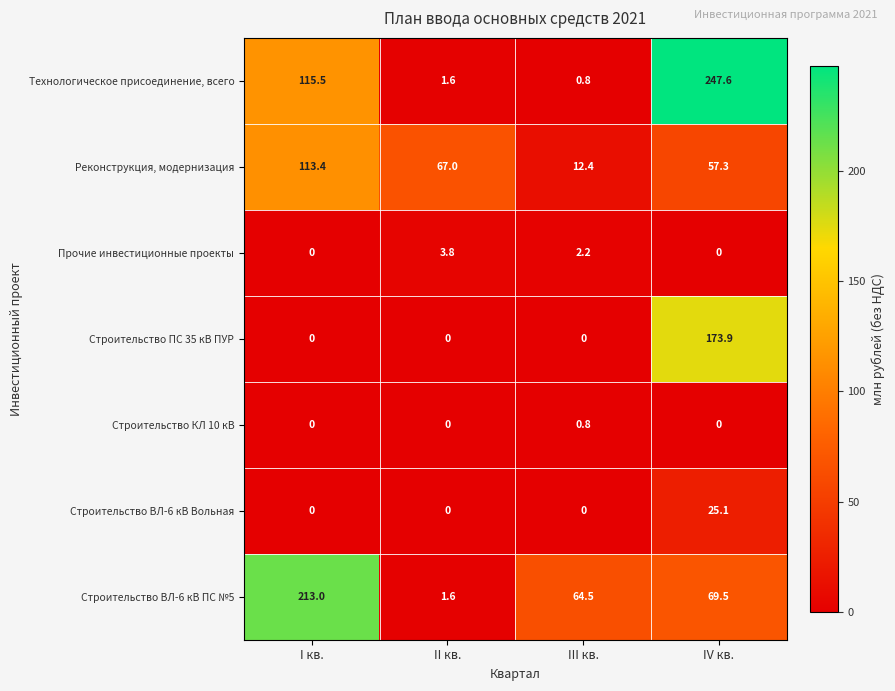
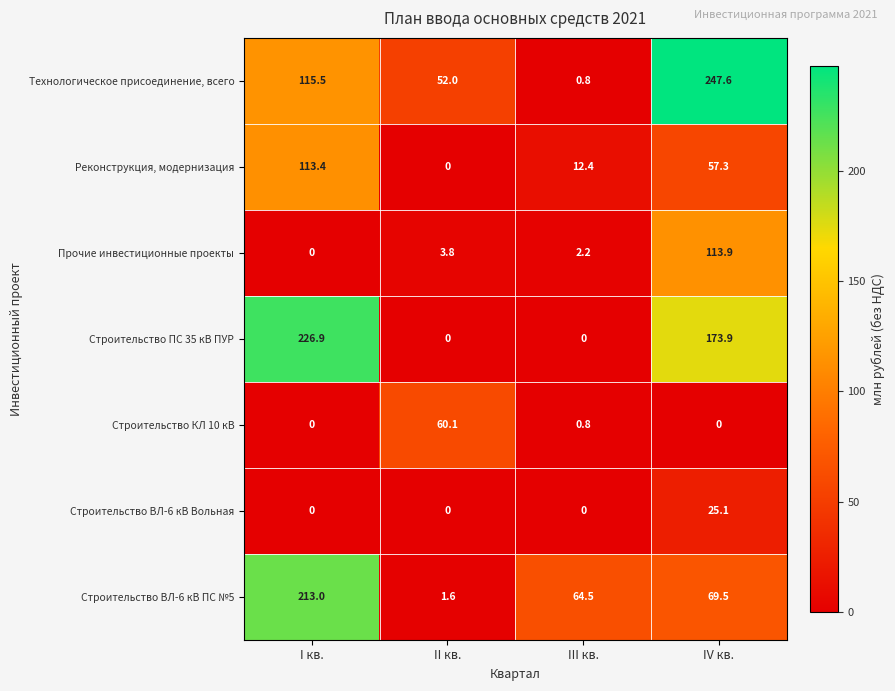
Технологическое присоединение, всего, II кв.: 1.6 -> 52.0
Реконструкция, модернизация, II кв.: 67.0 -> 0
Прочие инвестиционные проекты, IV кв.: 0 -> 113.9
Строительство ПС 35 кВ ПУР, I кв.: 0 -> 226.9
Строительство КЛ 10 кВ, II кв.: 0 -> 60.1
